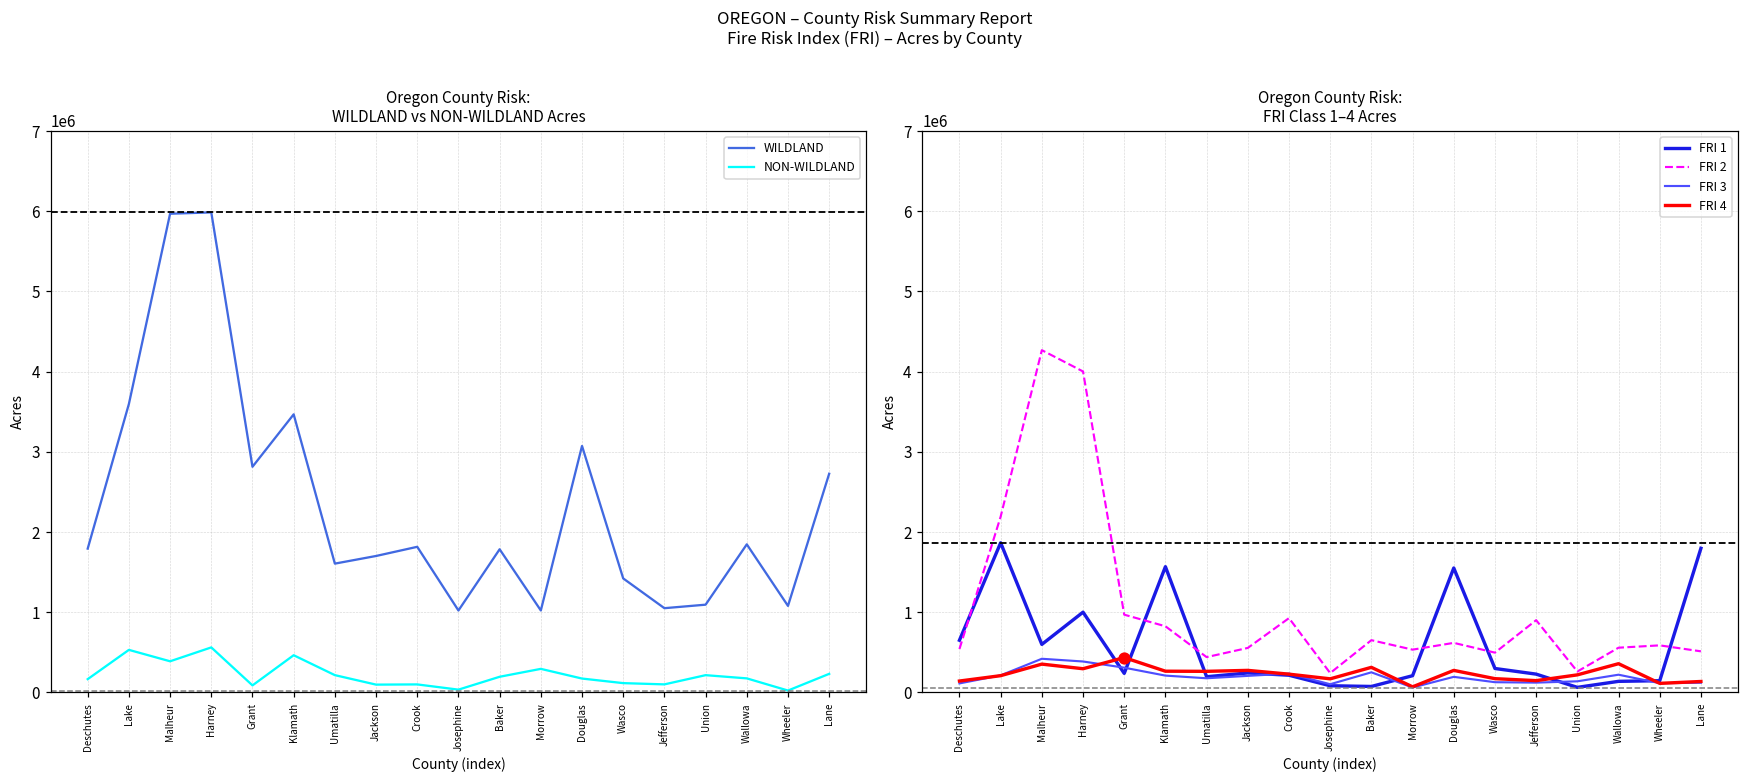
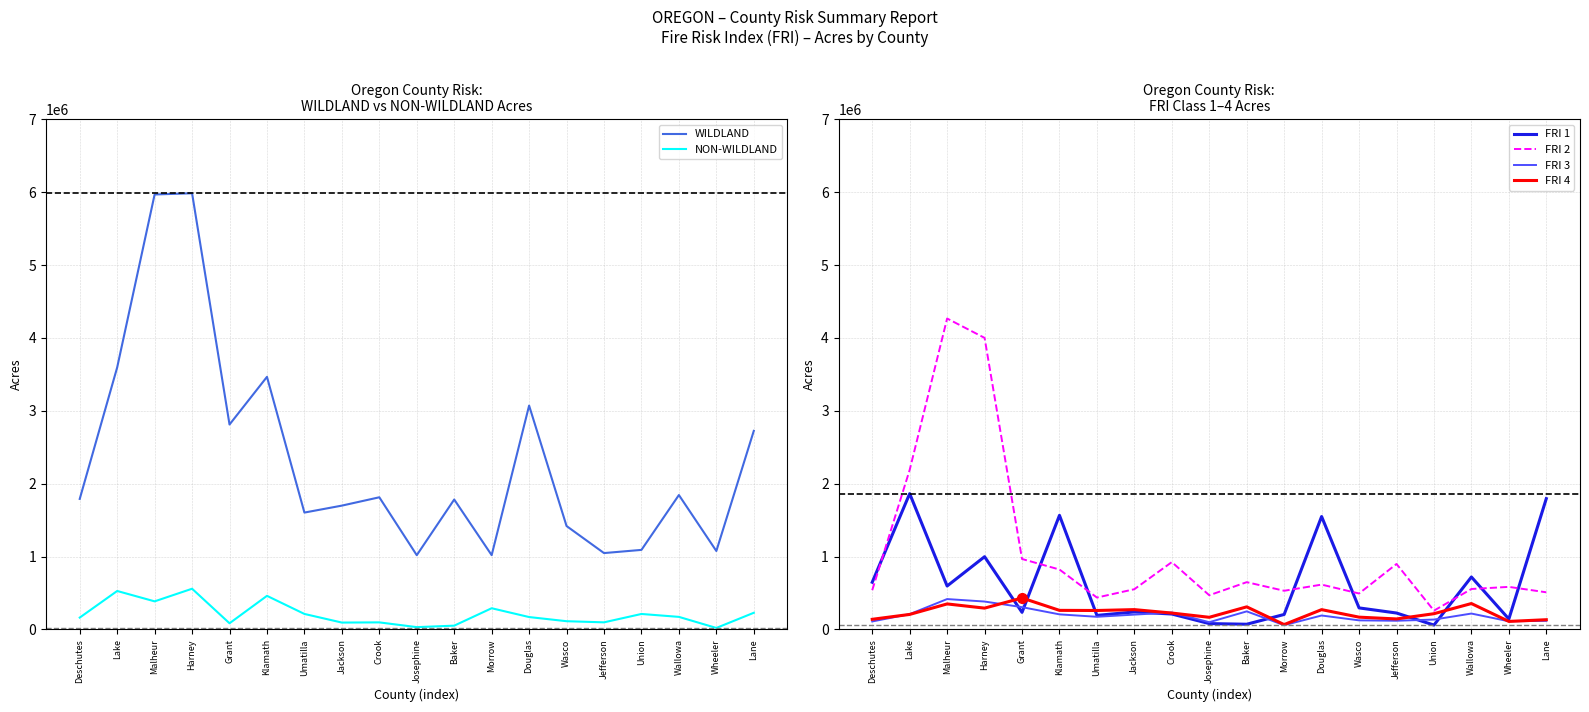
Oregon County Risk: WILDLAND vs NON-WILDLAND Acres, NON-WILDLAND, Baker: 200000 -> 100000
Oregon County Risk: FRI Class 1–4 Acres, FRI 2, Josephine: 200000 -> 500000
Oregon County Risk: FRI Class 1–4 Acres, FRI 1, Wallowa: 100000 -> 700000
